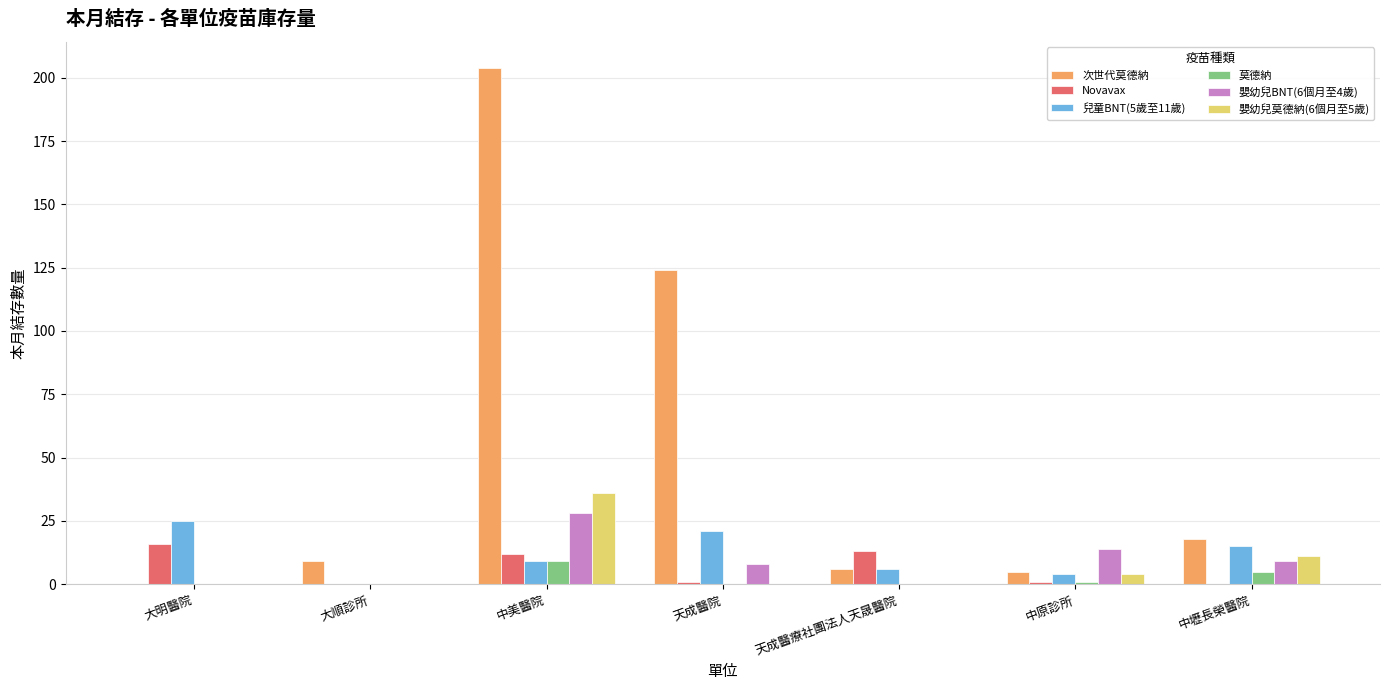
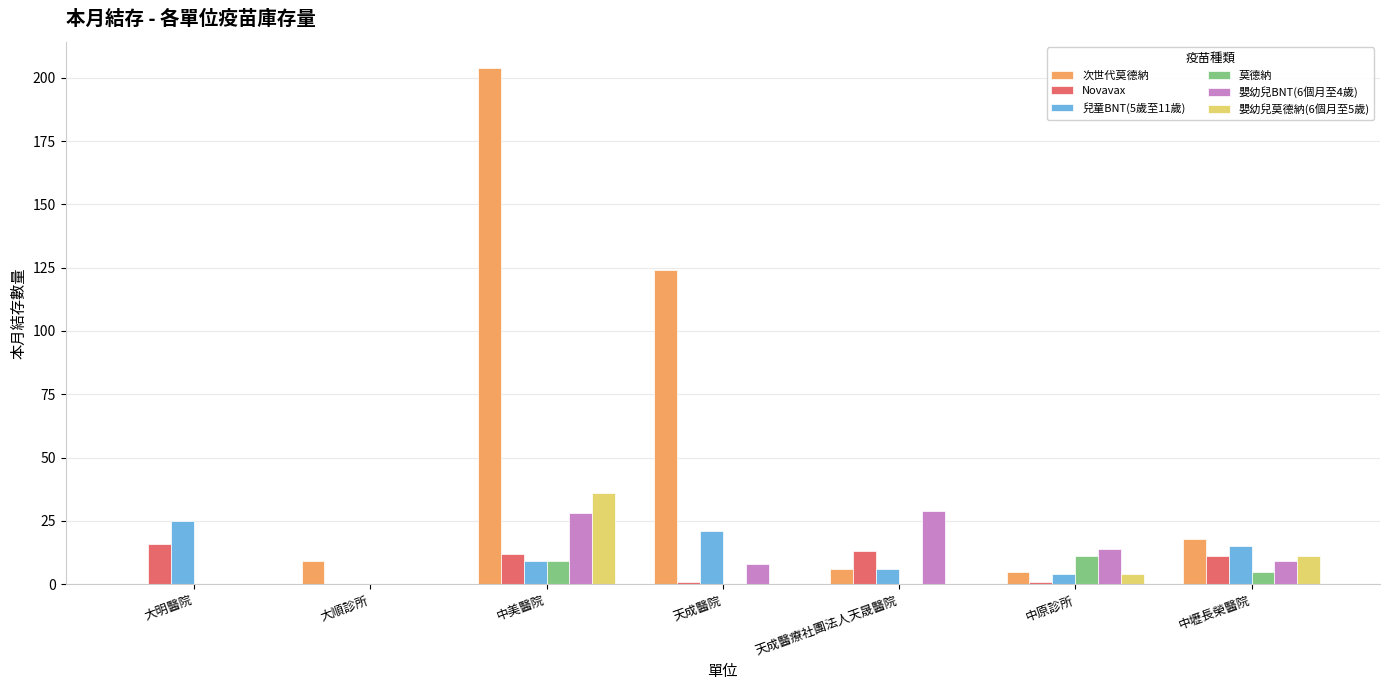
嬰幼兒BNT(6個月至4歲), 天成醫療社團法人天晟醫院: 0 -> 29
莫德納, 中原診所: 1 -> 11
Novavax, 中壢長榮醫院: 0 -> 11
